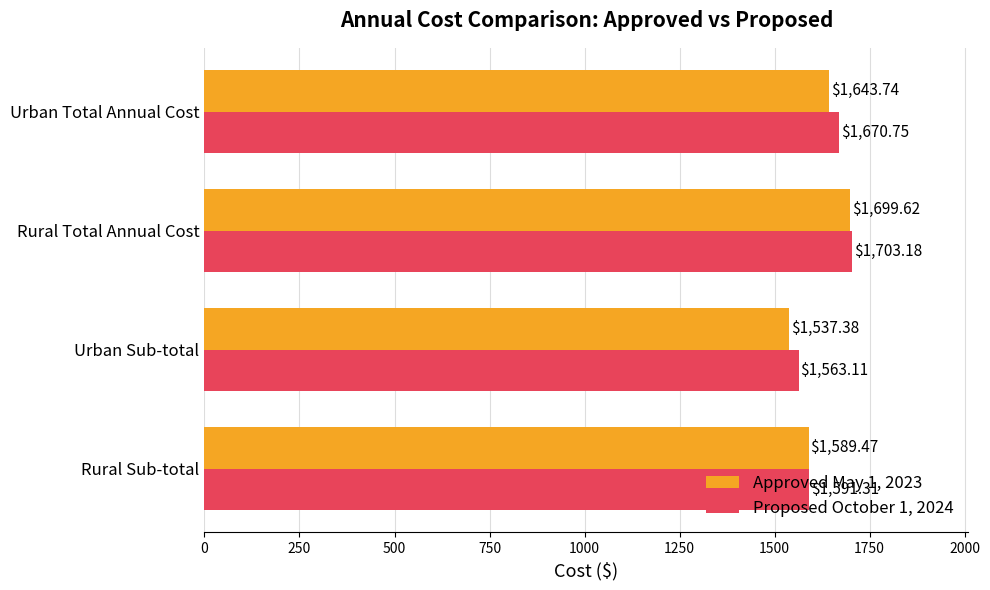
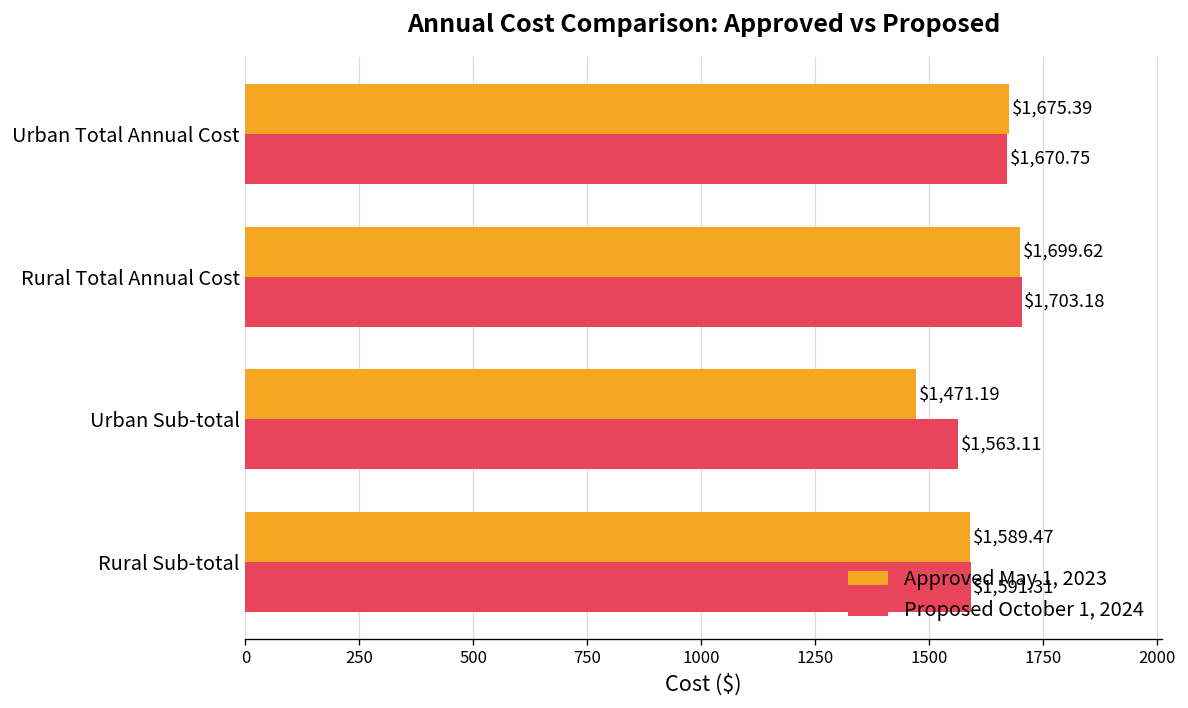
Approved May 1, 2023, Urban Total Annual Cost: $1,643.74 -> $1,675.39
Approved May 1, 2023, Urban Sub-total: $1,537.38 -> $1,471.19
